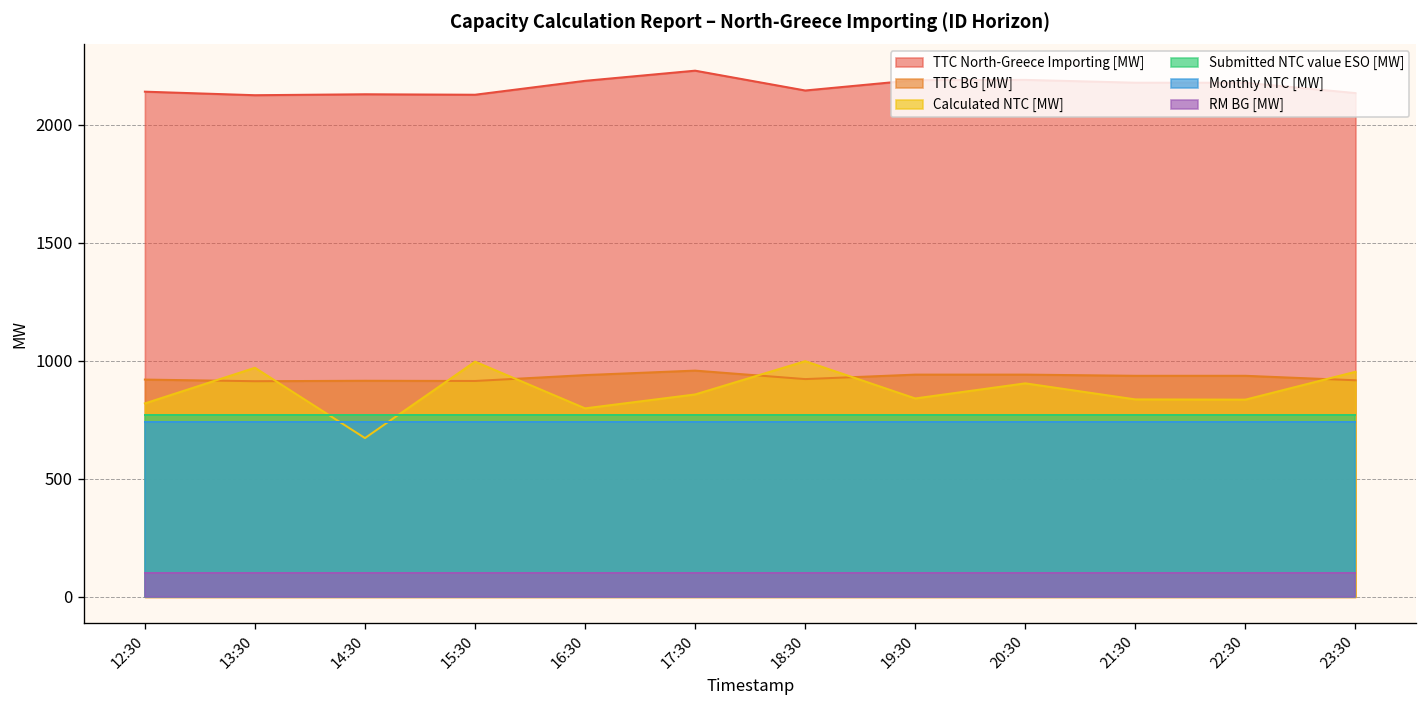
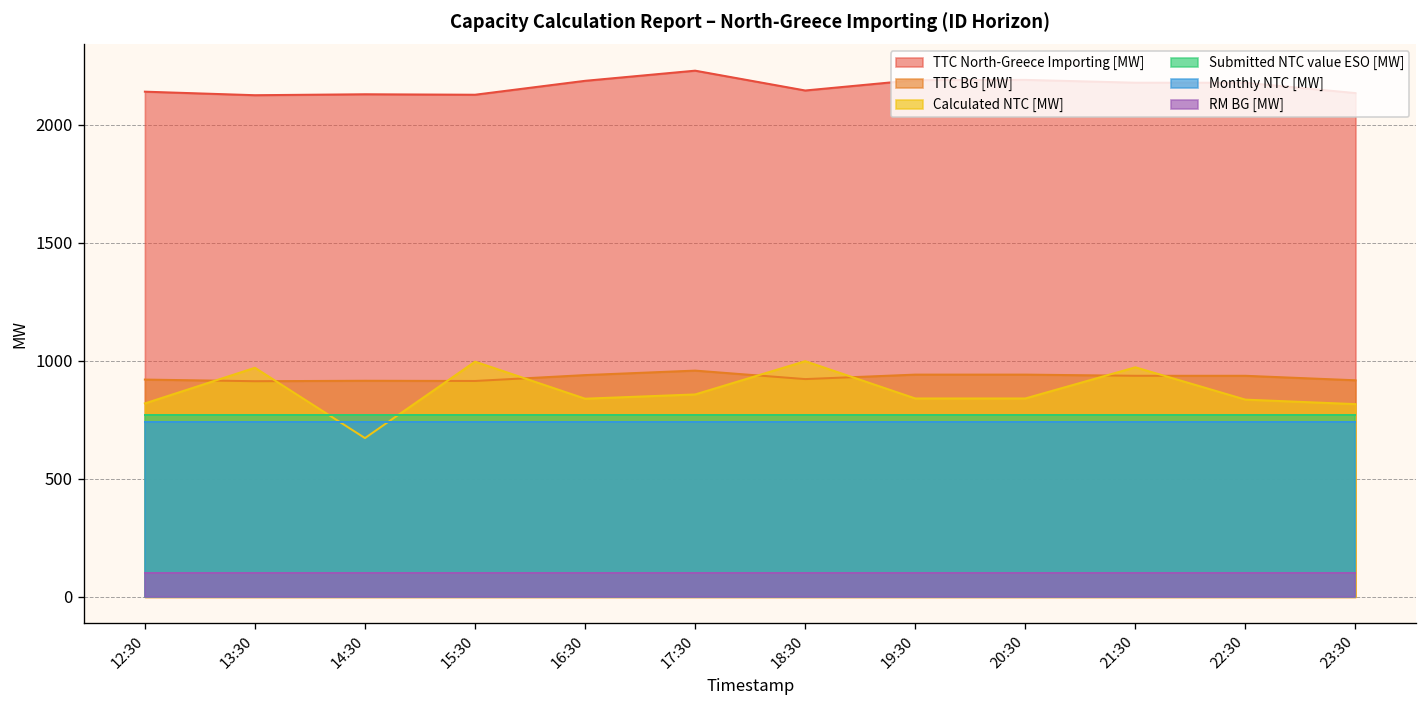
Calculated NTC [MW], 16:30: 800 -> 840
Calculated NTC [MW], 20:30: 910 -> 840
Calculated NTC [MW], 21:30: 840 -> 970
Calculated NTC [MW], 23:30: 950 -> 820
